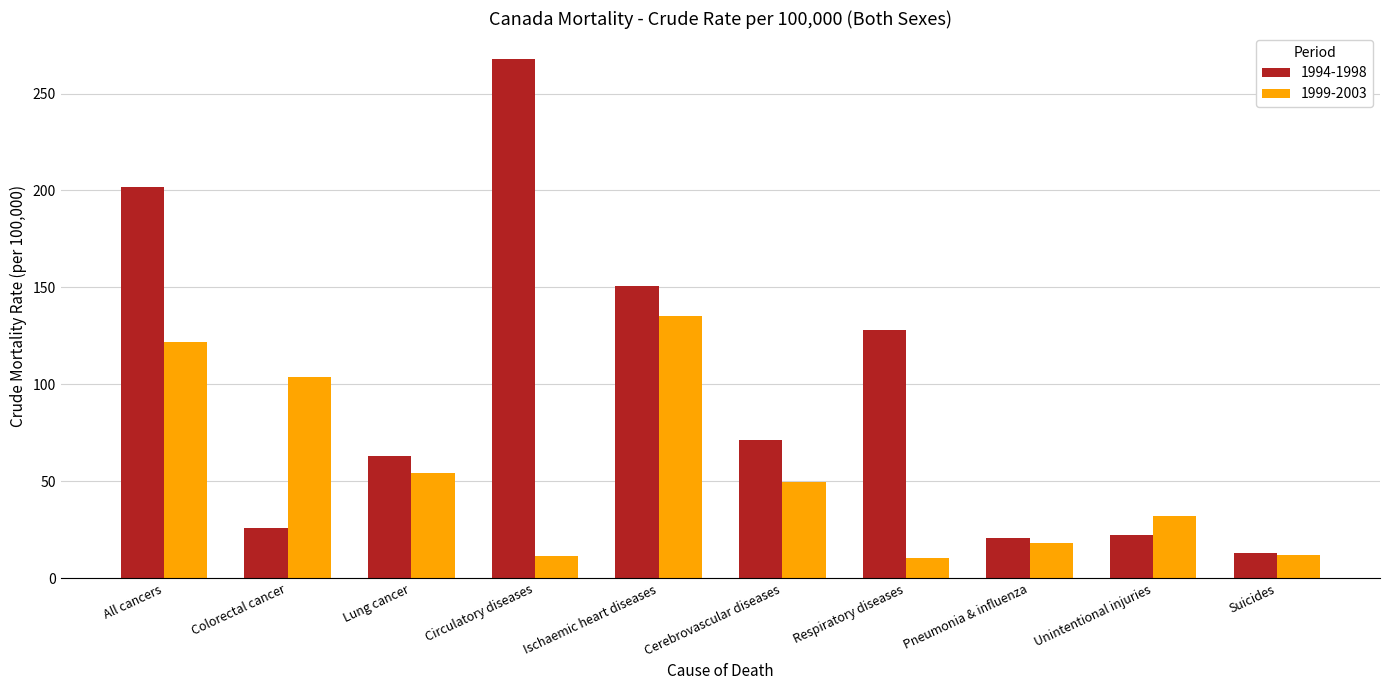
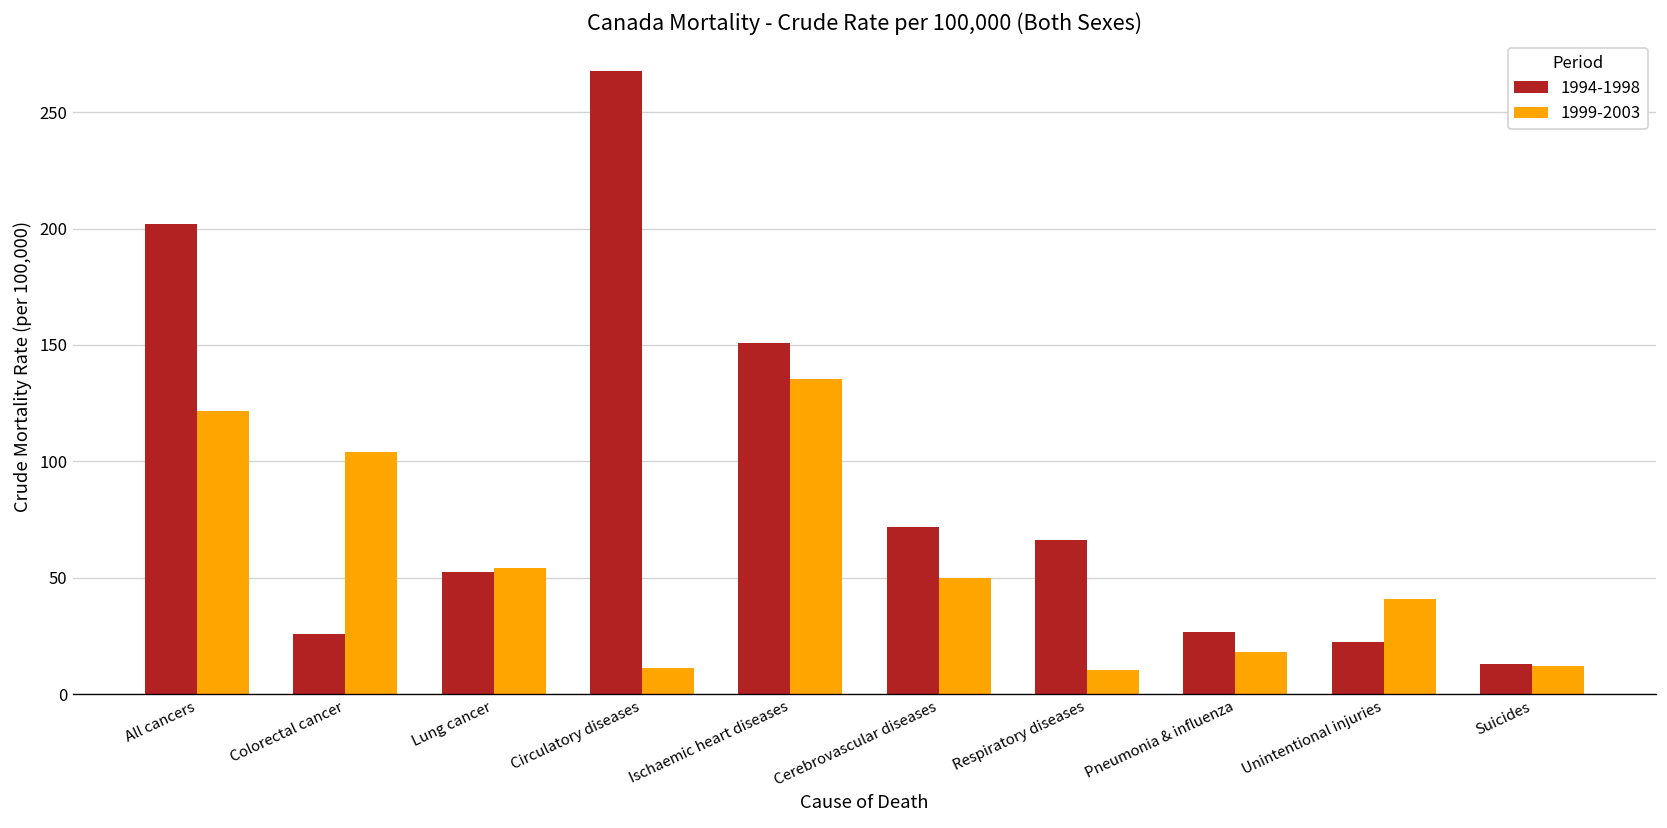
1994-1998, Lung cancer: 63 -> 53
1994-1998, Respiratory diseases: 128 -> 66
1994-1998, Pneumonia & influenza: 21 -> 27
1999-2003, Unintentional injuries: 32 -> 41
